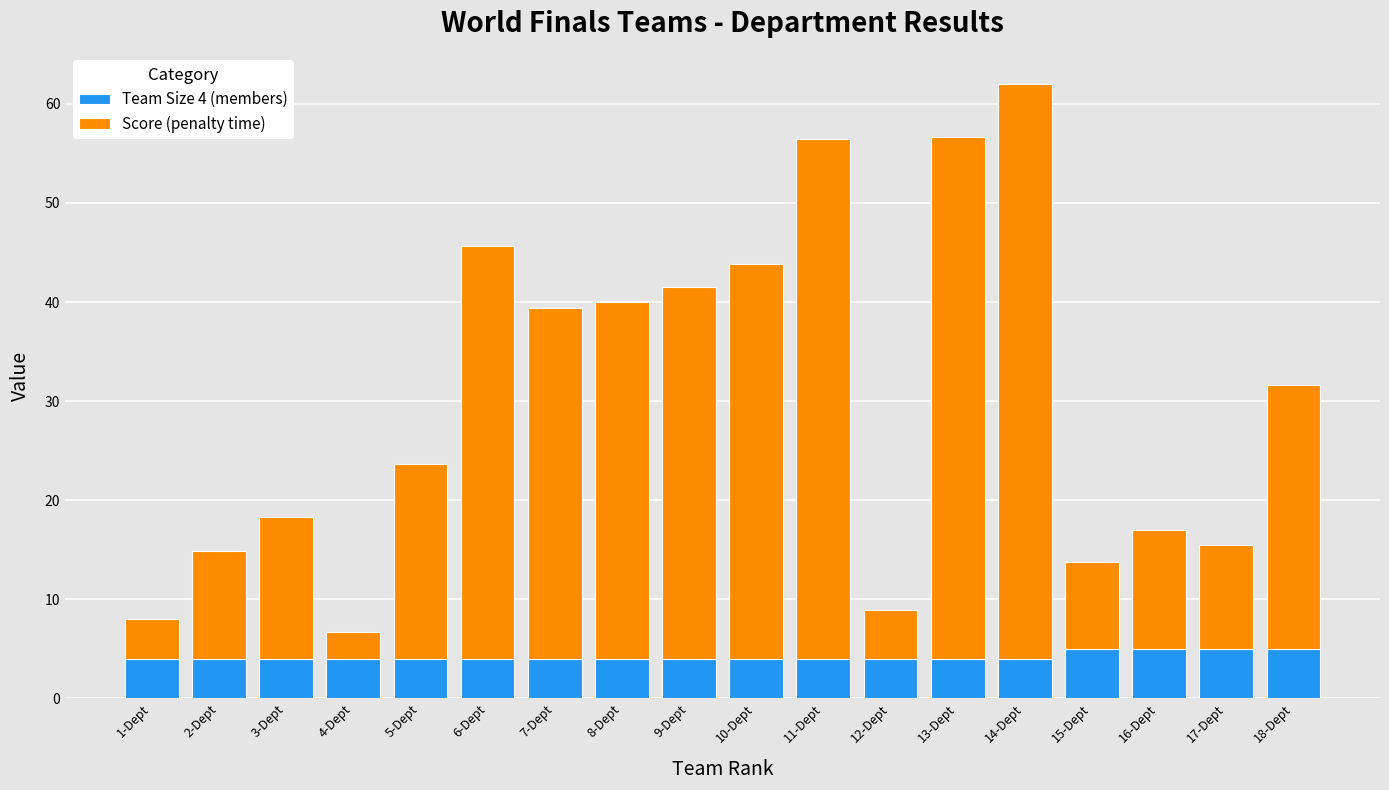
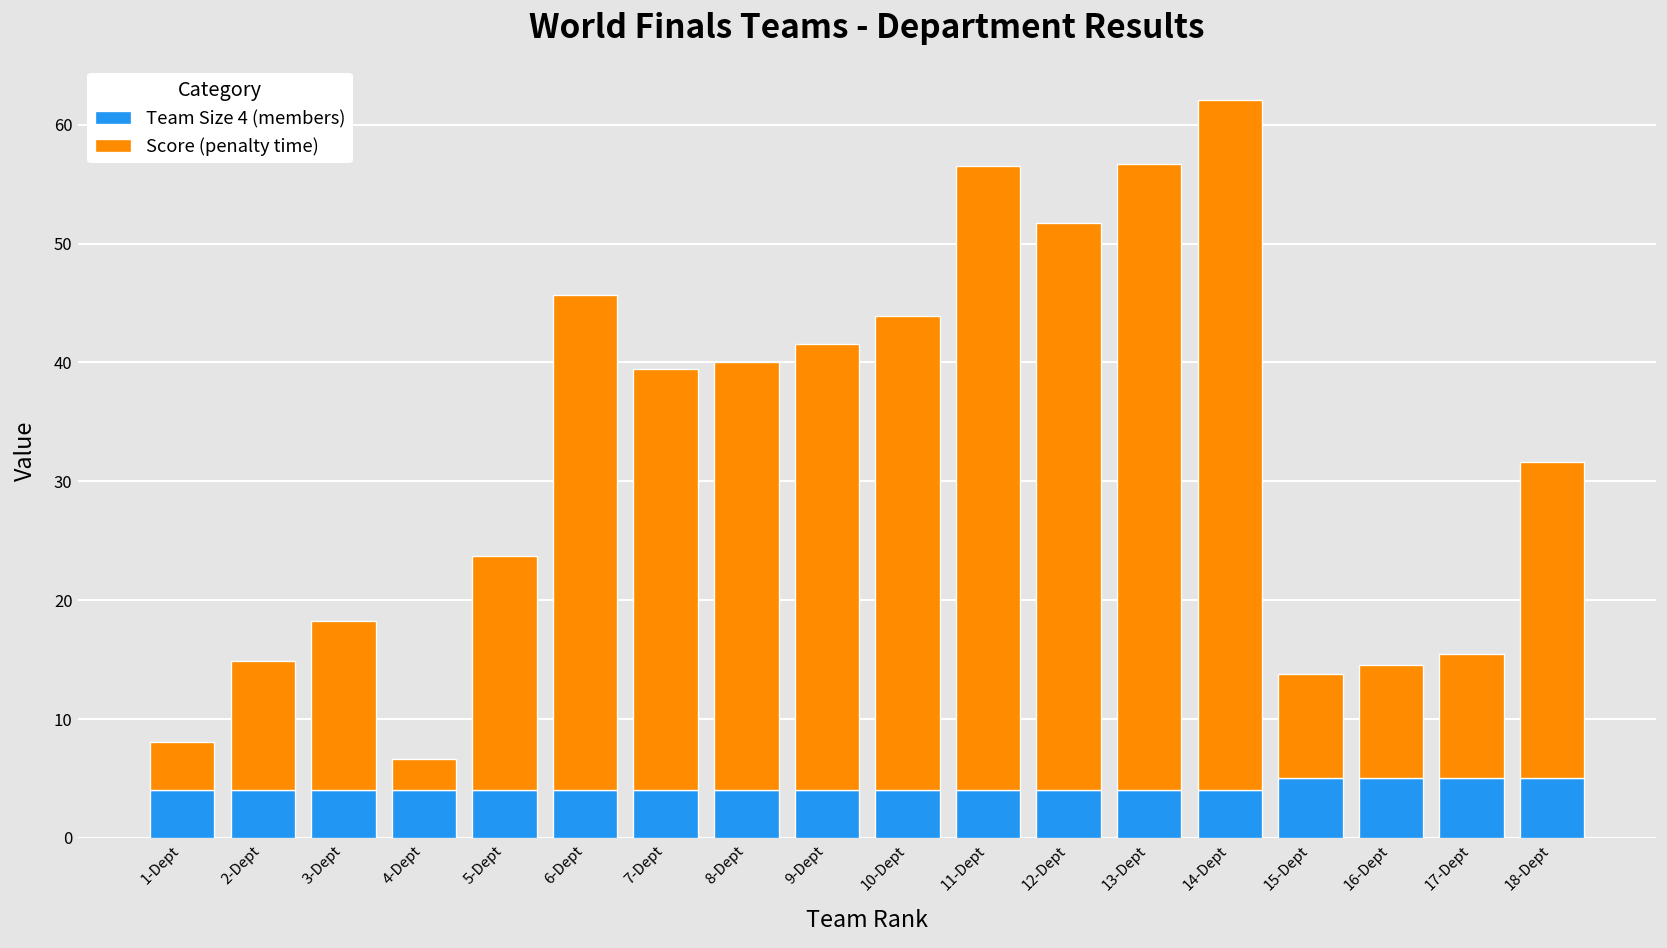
Score (penalty time), 12-Dept: 5 -> 48
Score (penalty time), 16-Dept: 12 -> 10
